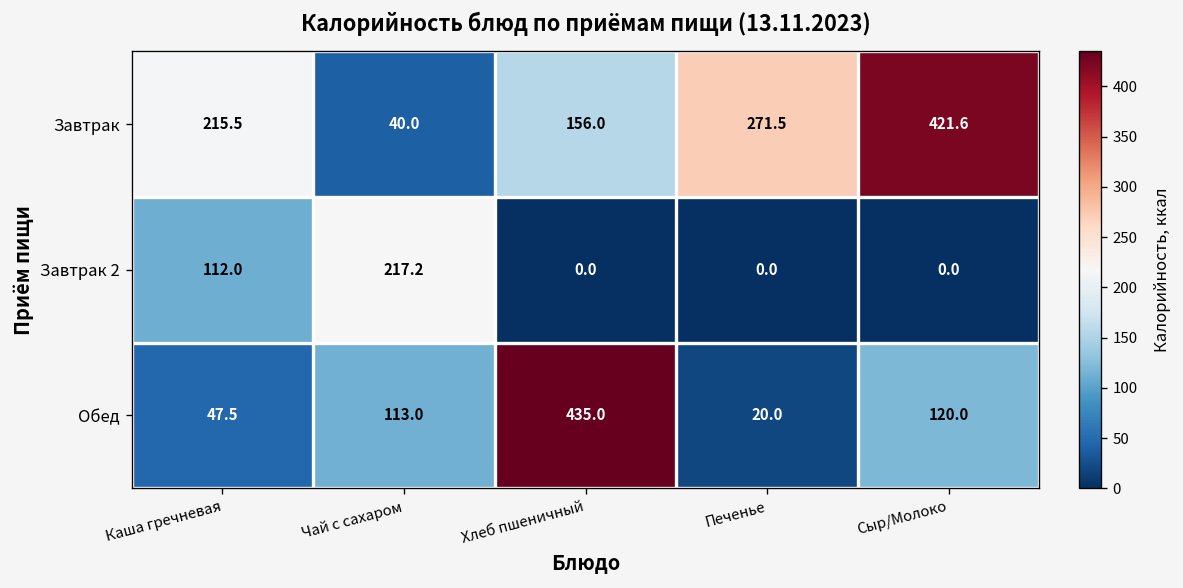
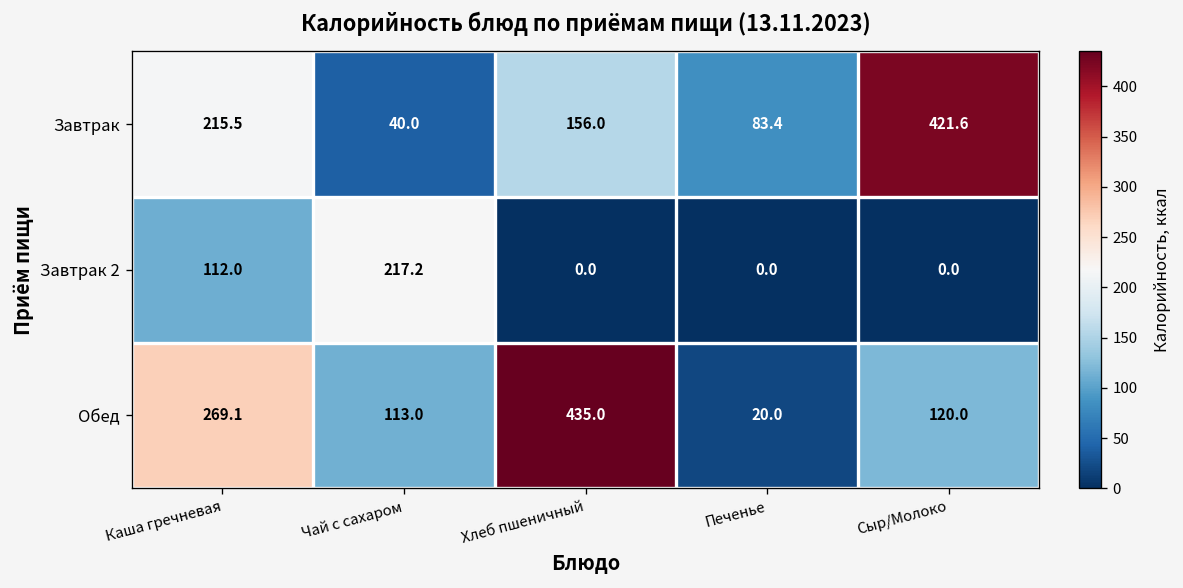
Завтрак, Печенье: 271.5 -> 83.4
Обед, Каша гречневая: 47.5 -> 269.1
